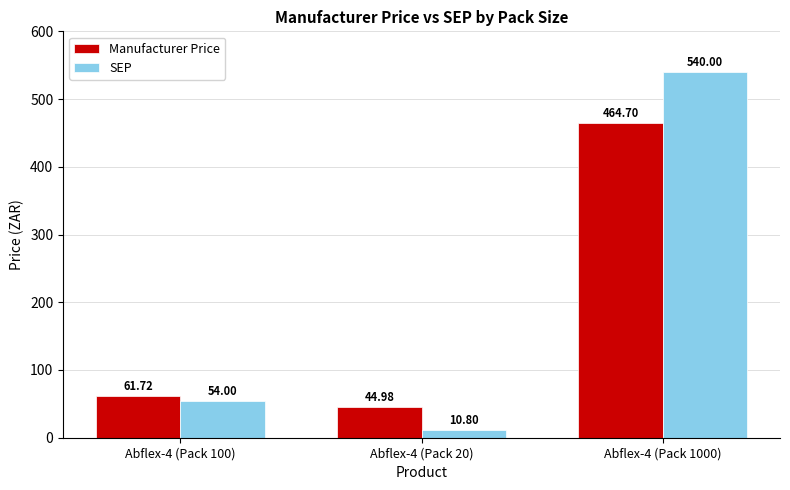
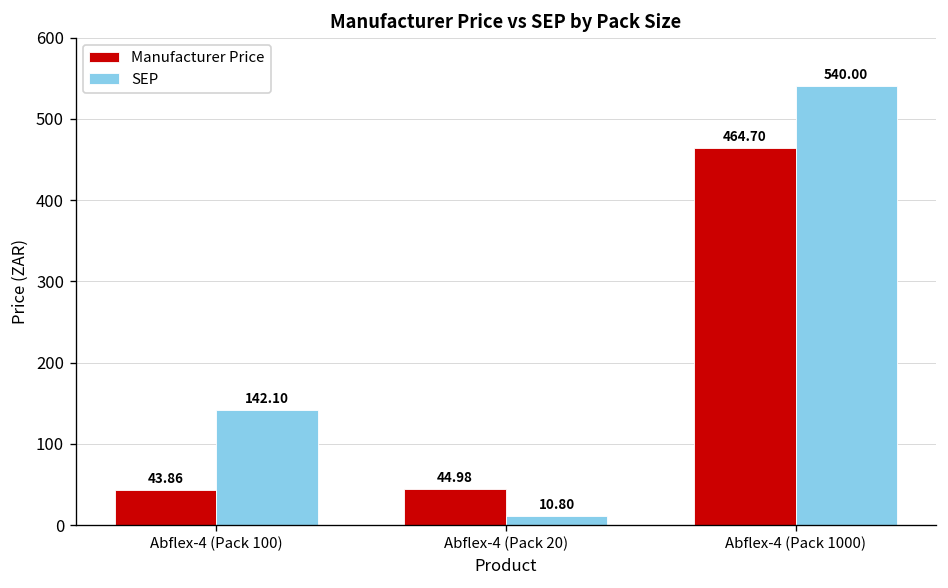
Manufacturer Price, Abflex-4 (Pack 100): 61.72 -> 43.86
SEP, Abflex-4 (Pack 100): 54.00 -> 142.10
